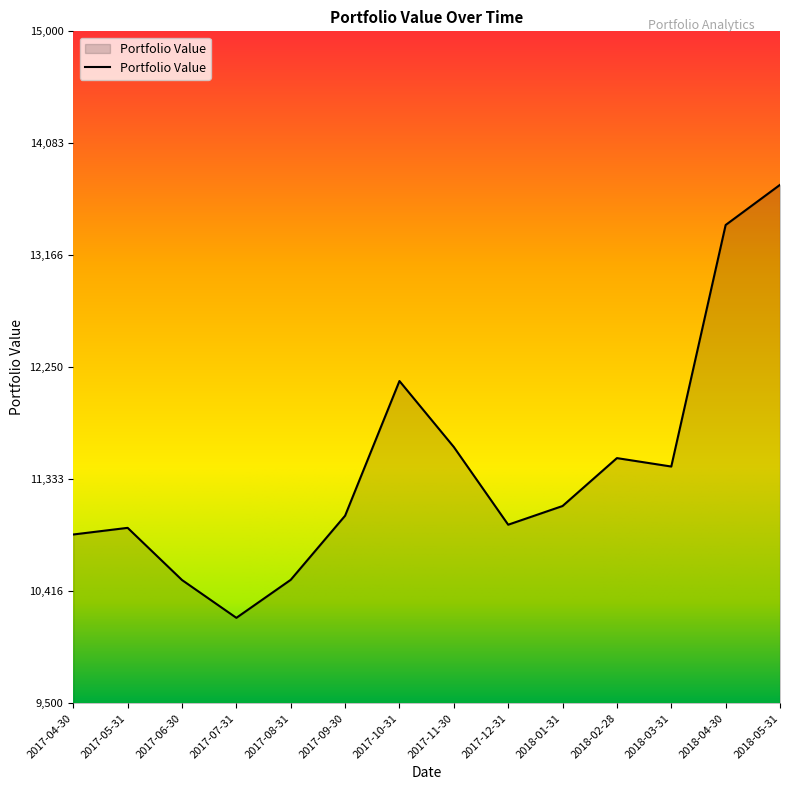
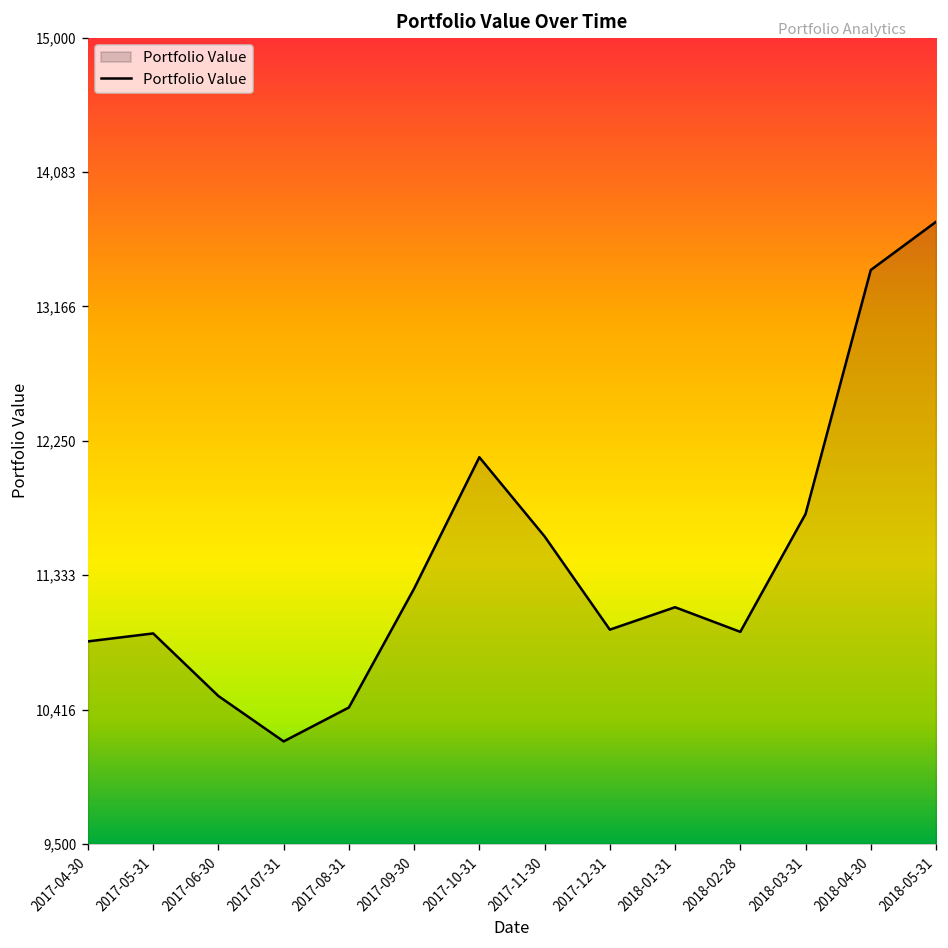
2017-08-31: 10,510 -> 10,430
2017-09-30: 11,040 -> 11,240
2018-02-28: 11,510 -> 10,950
2018-03-31: 11,440 -> 11,750
